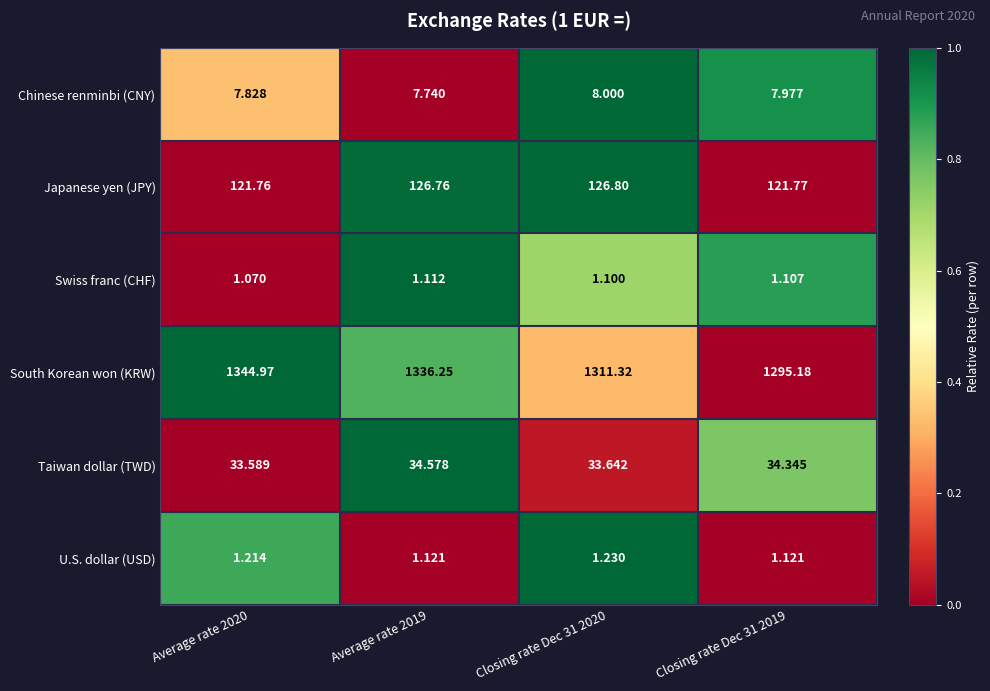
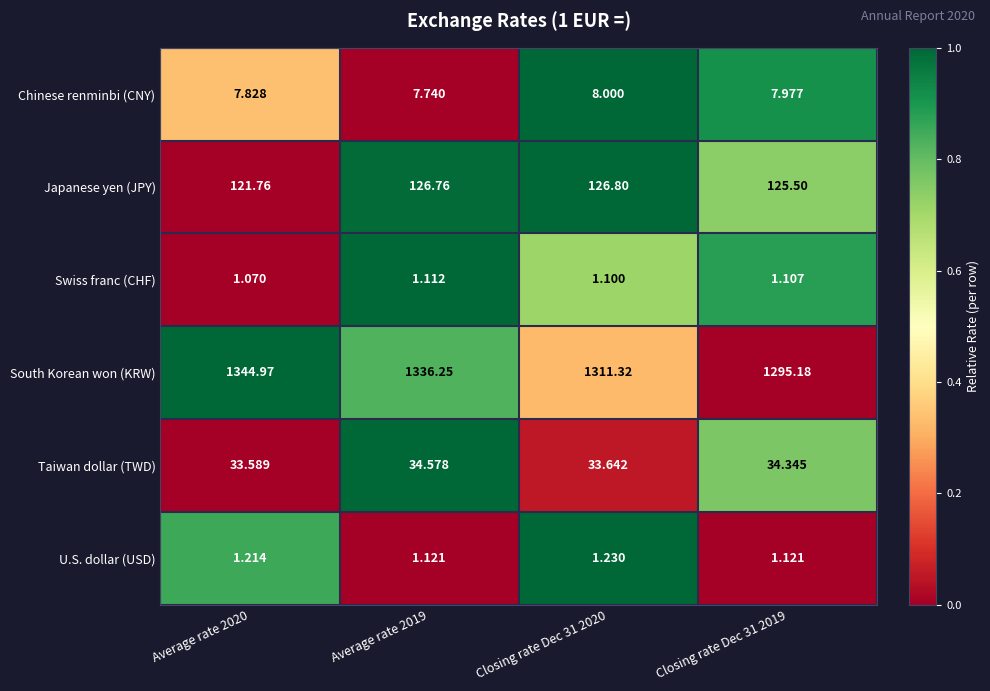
Japanese yen (JPY), Closing rate Dec 31 2019: 121.77 -> 125.50
